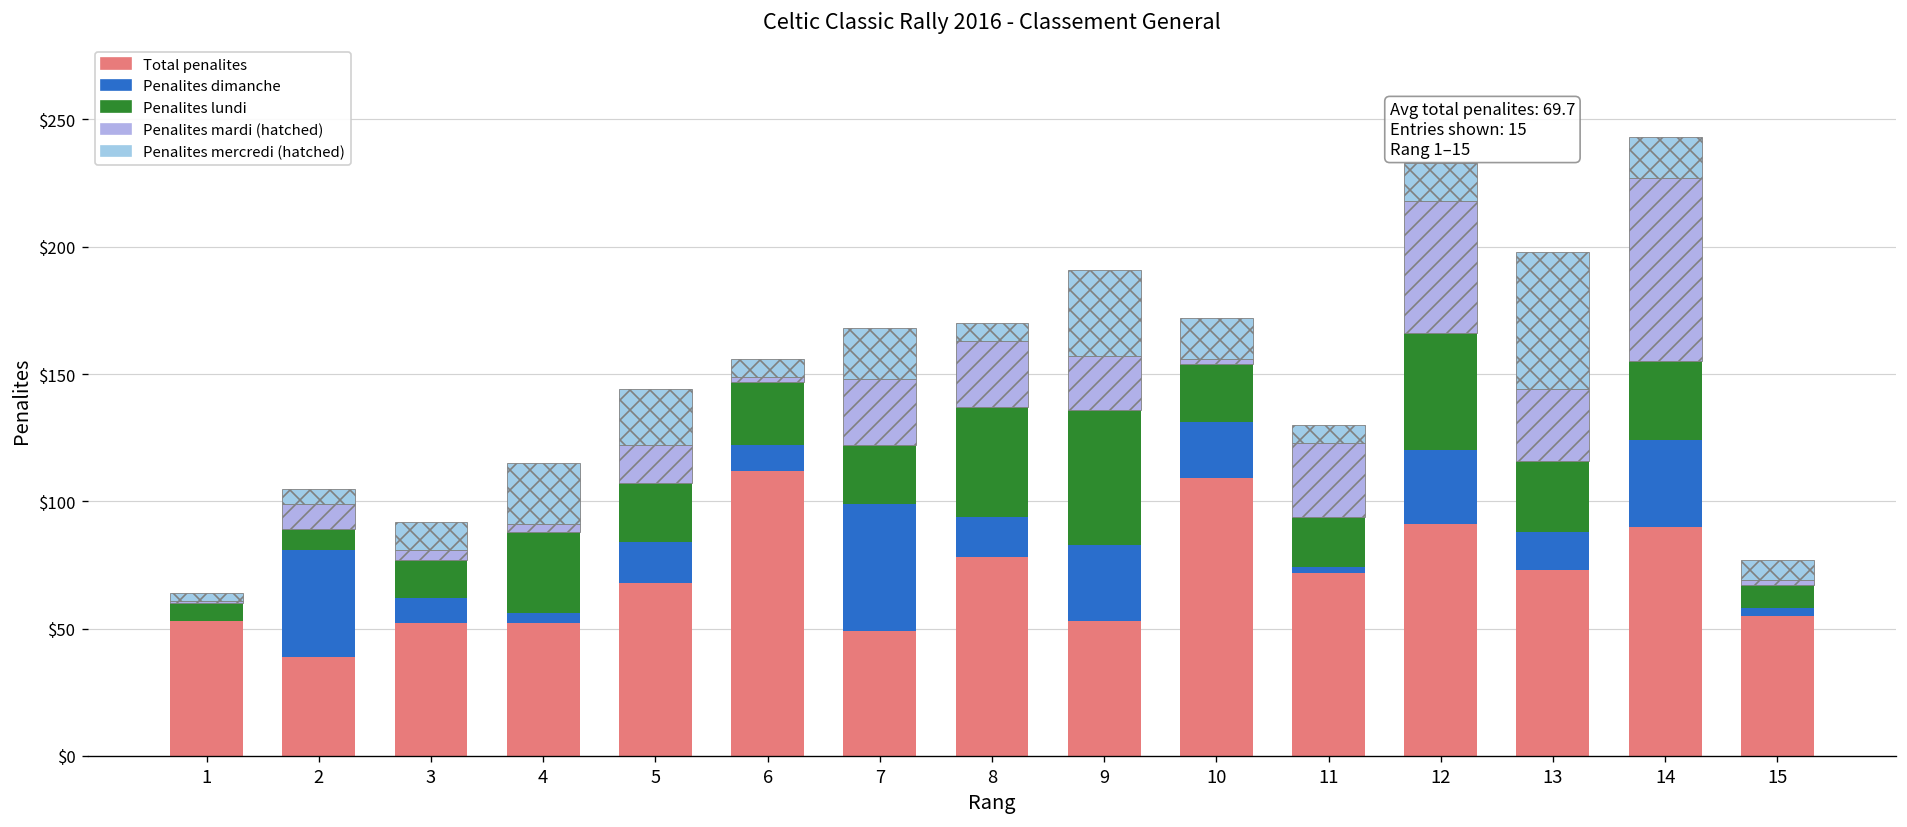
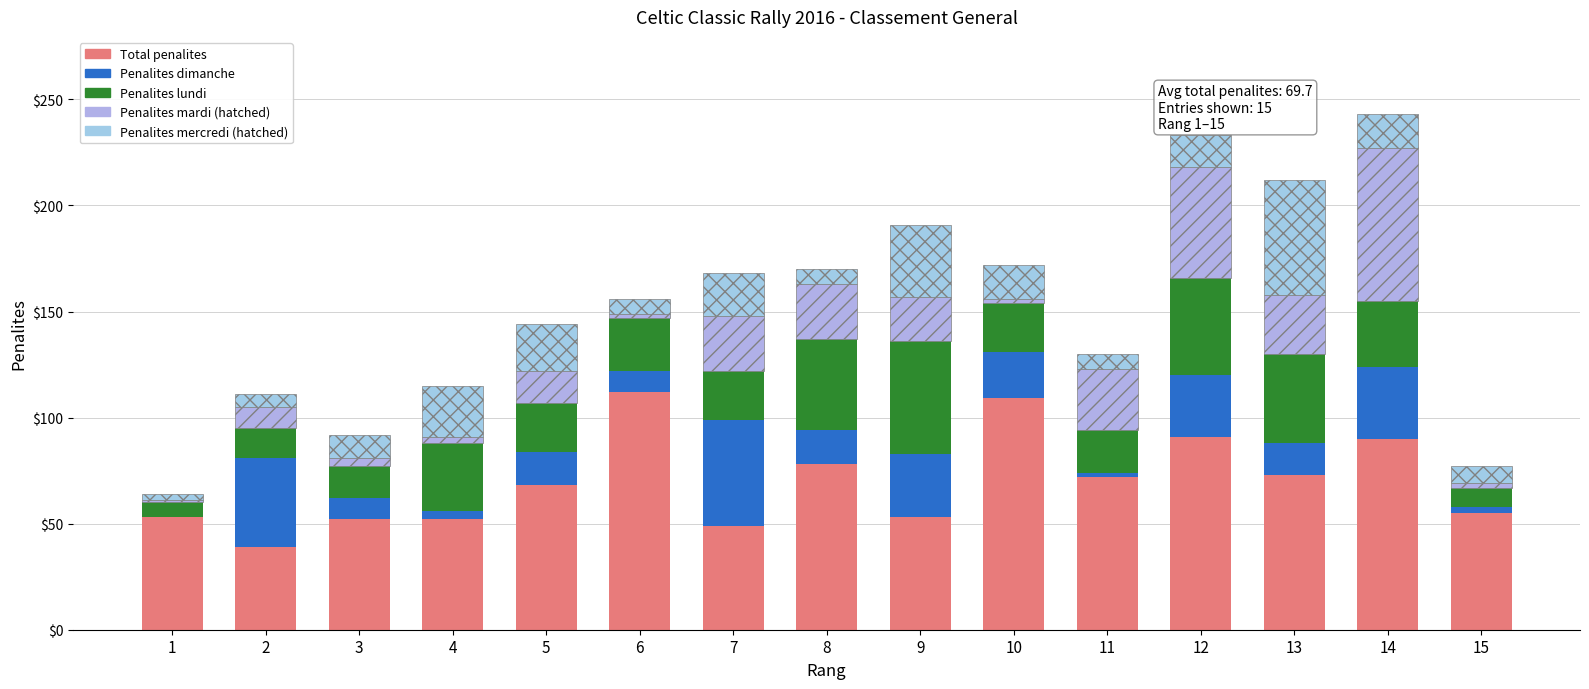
Penalites lundi, 2: $8 -> $14
Penalites lundi, 13: $28 -> $42
